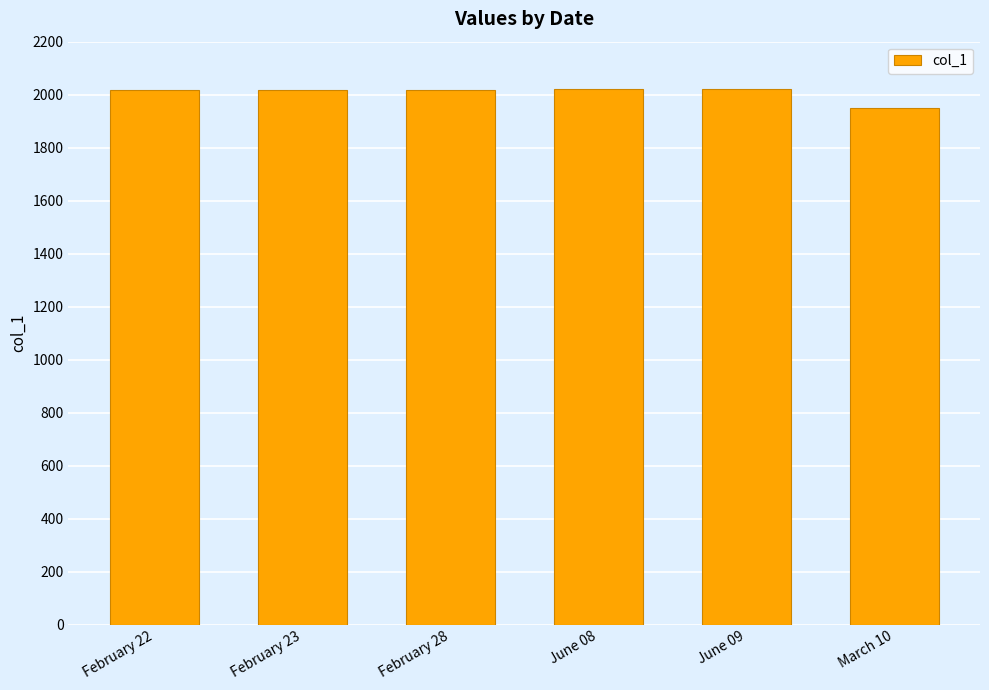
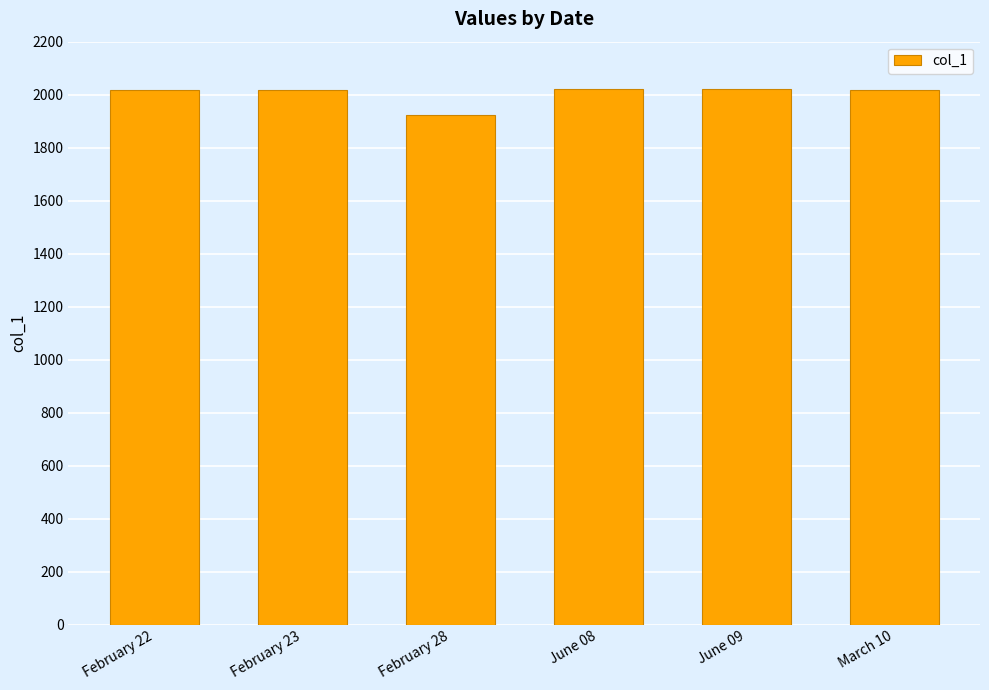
February 28: 2020 -> 1920
March 10: 1950 -> 2020
